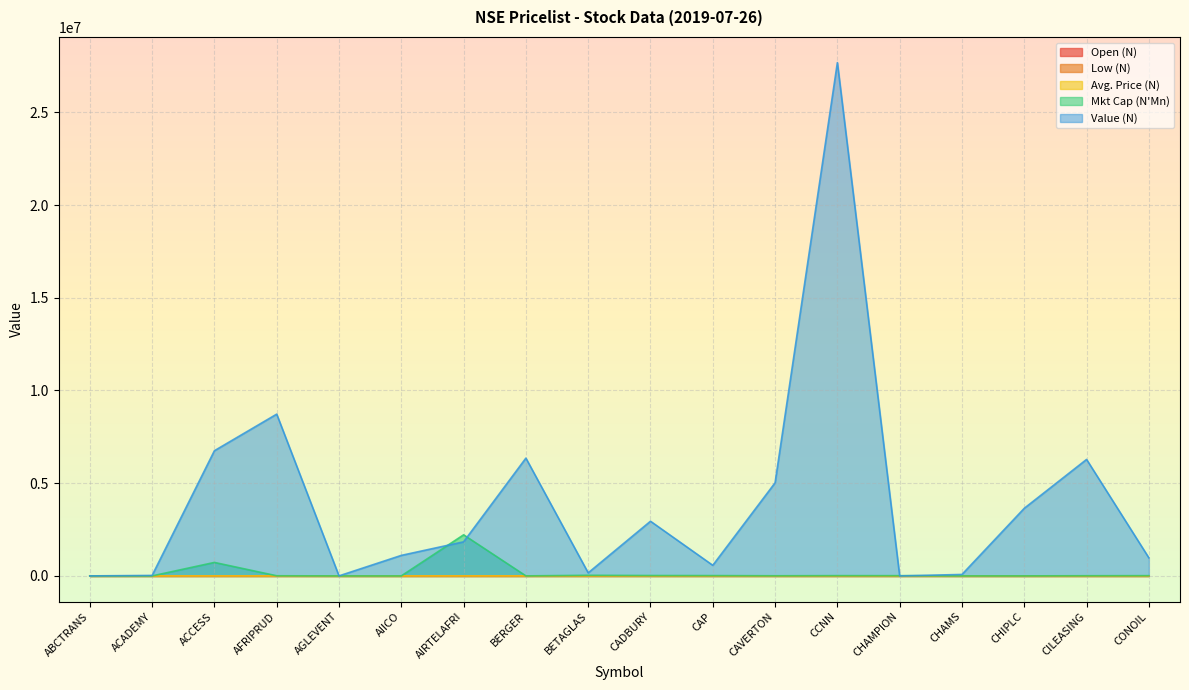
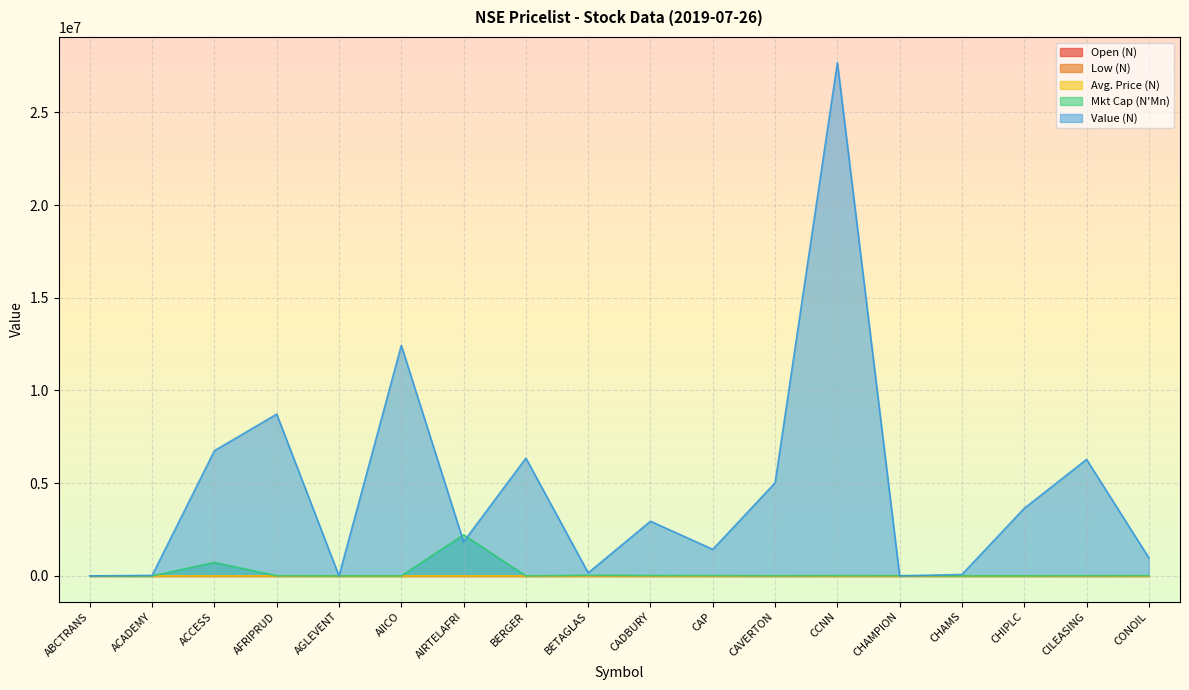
Value (N), AIICO: 1100000 -> 12400000
Value (N), CAP: 600000 -> 1400000
